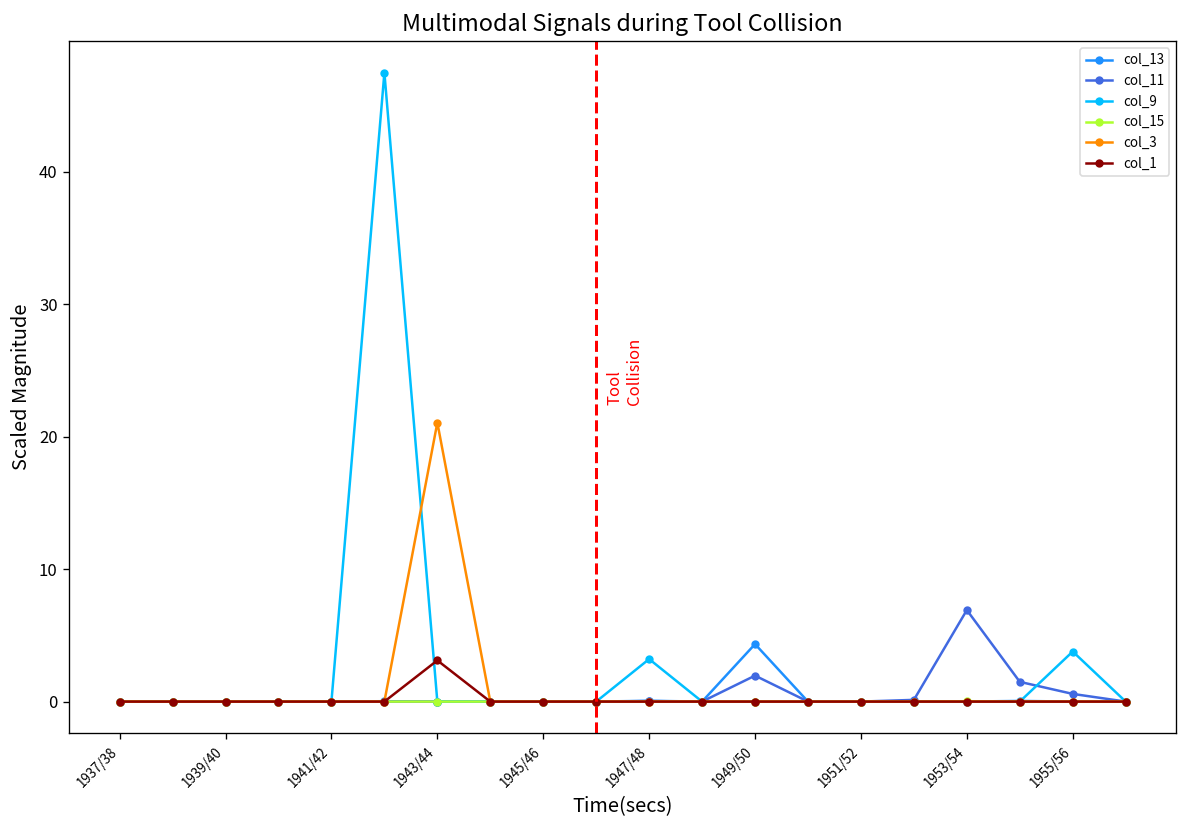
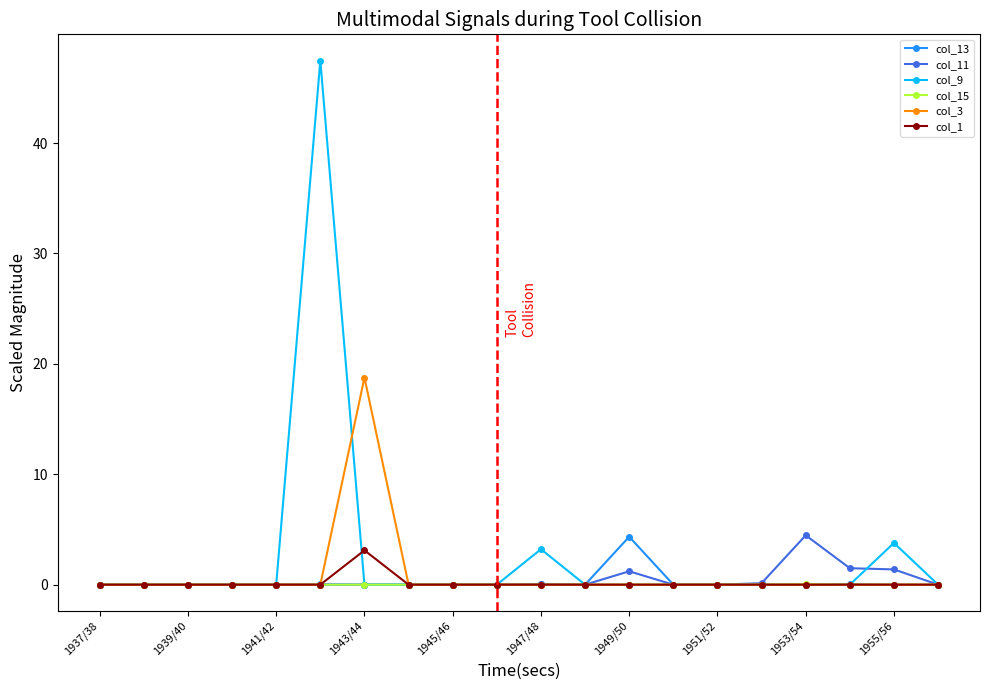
col_3, 1943/44: 21.1 -> 18.8
col_11, 1949/50: 2.0 -> 1.2
col_11, 1953/54: 6.9 -> 4.5
col_11, 1955/56: 0.6 -> 1.4
